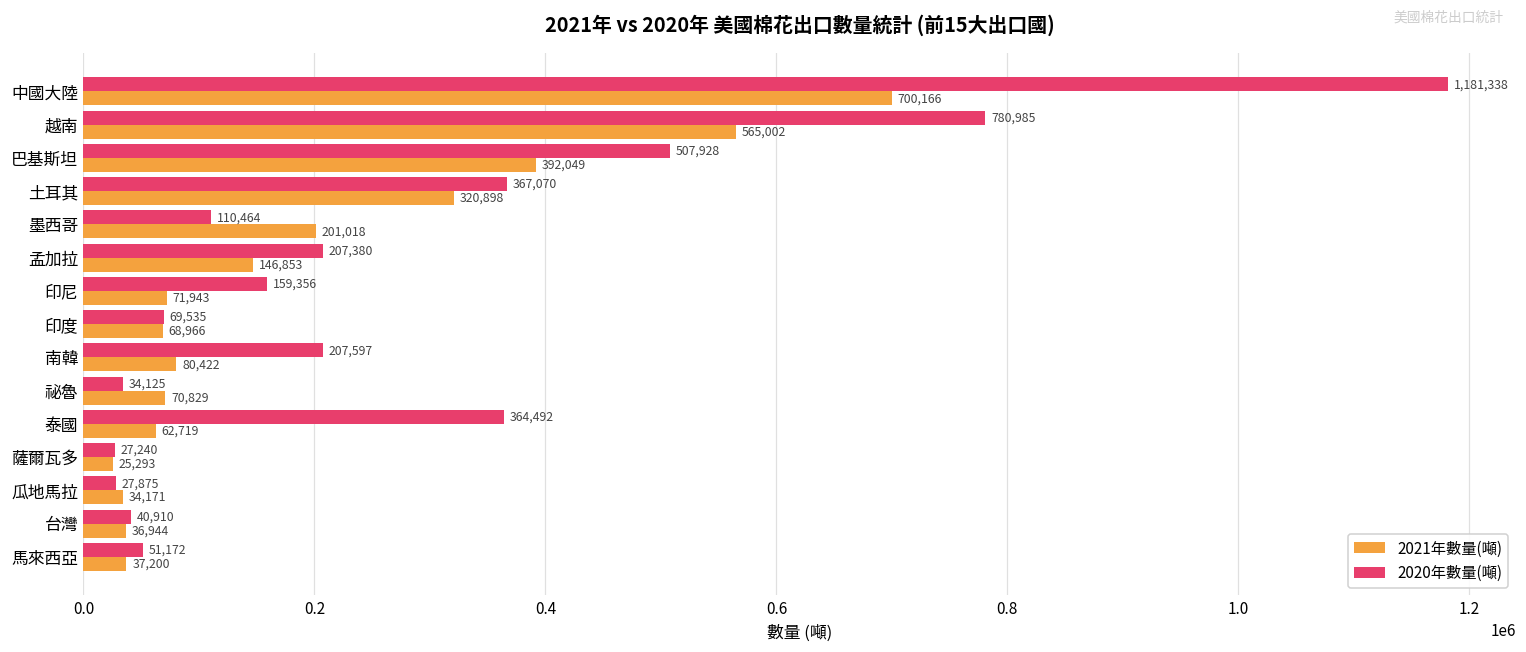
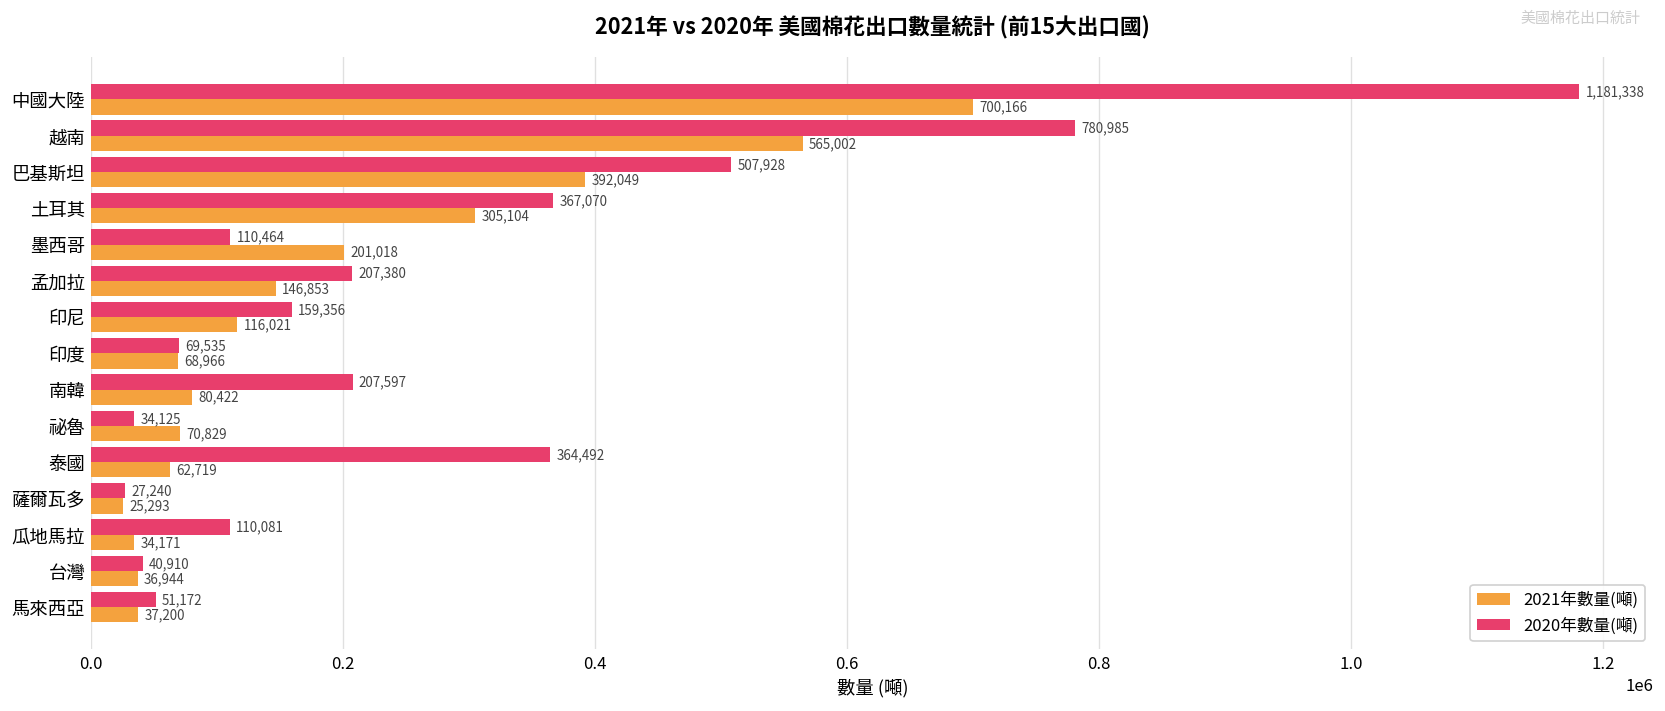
2021年數量(噸), 土耳其: 320,898 -> 305,104
2021年數量(噸), 印尼: 71,943 -> 116,021
2020年數量(噸), 瓜地馬拉: 27,875 -> 110,081
